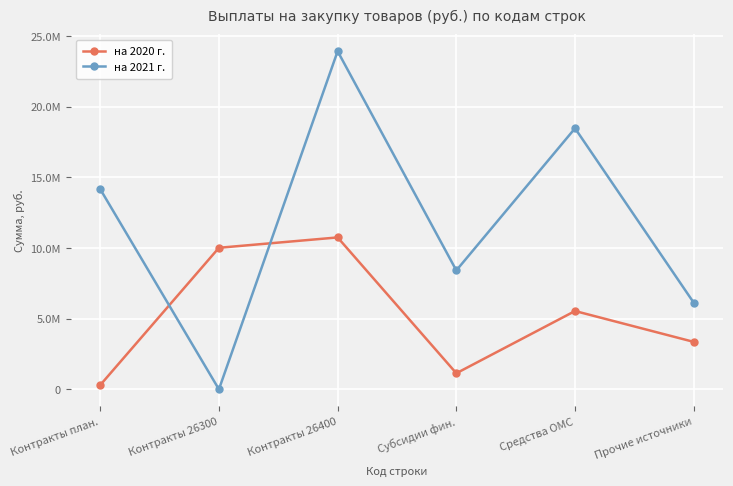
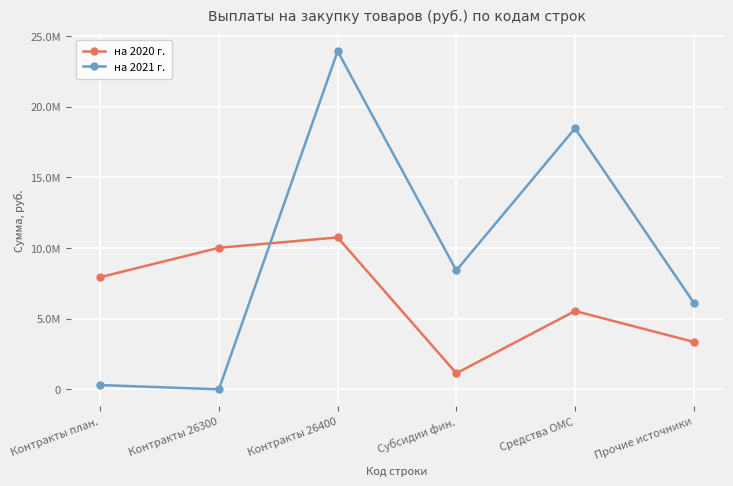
на 2020 г., Контракты план.: 300000 -> 7900000
на 2021 г., Контракты план.: 14200000 -> 300000
